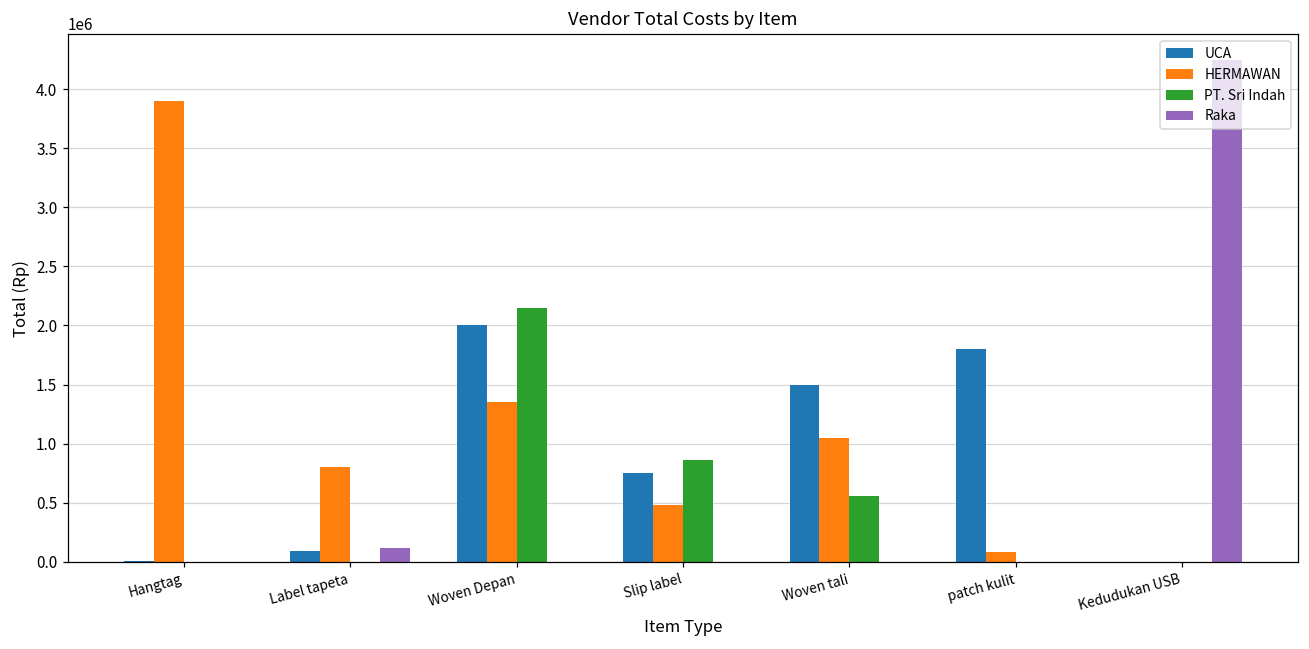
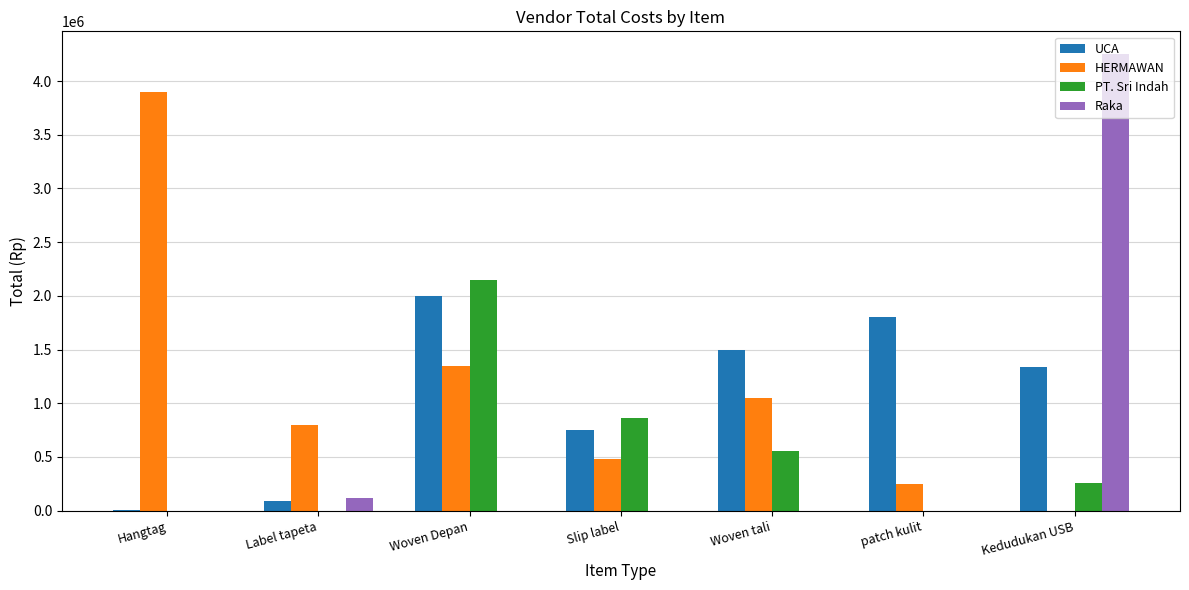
HERMAWAN, patch kulit: 80000 -> 250000
UCA, Kedudukan USB: 0 -> 1340000
PT. Sri Indah, Kedudukan USB: 0 -> 260000
